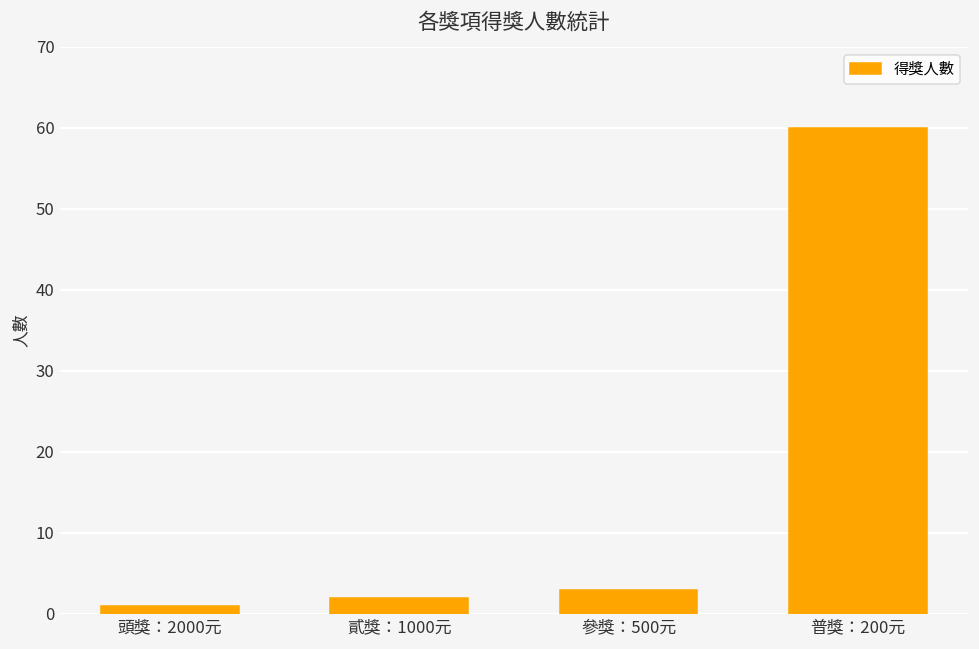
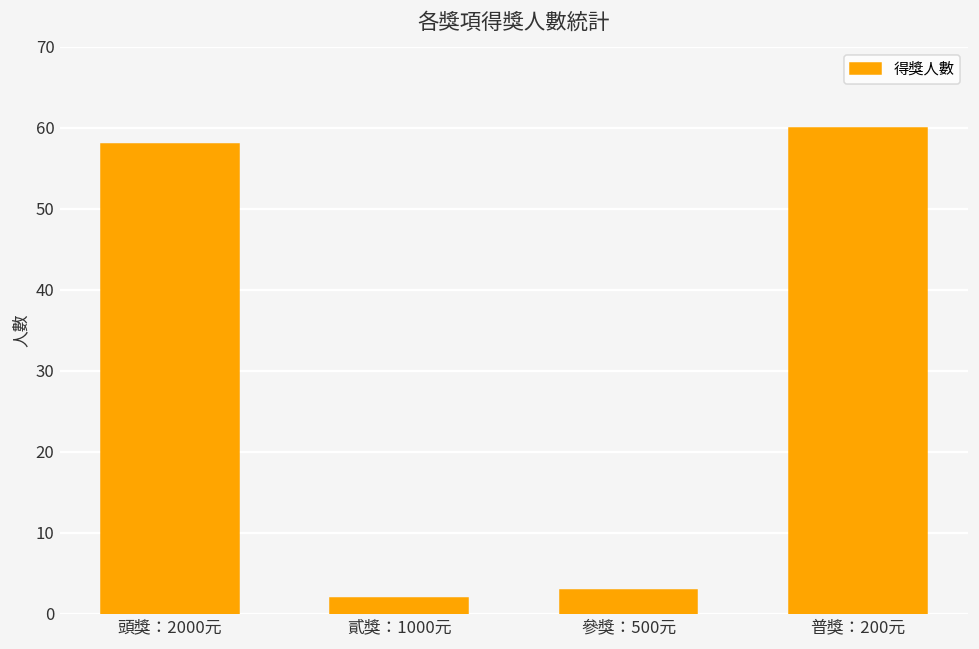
頭獎：2000元: 1 -> 58
